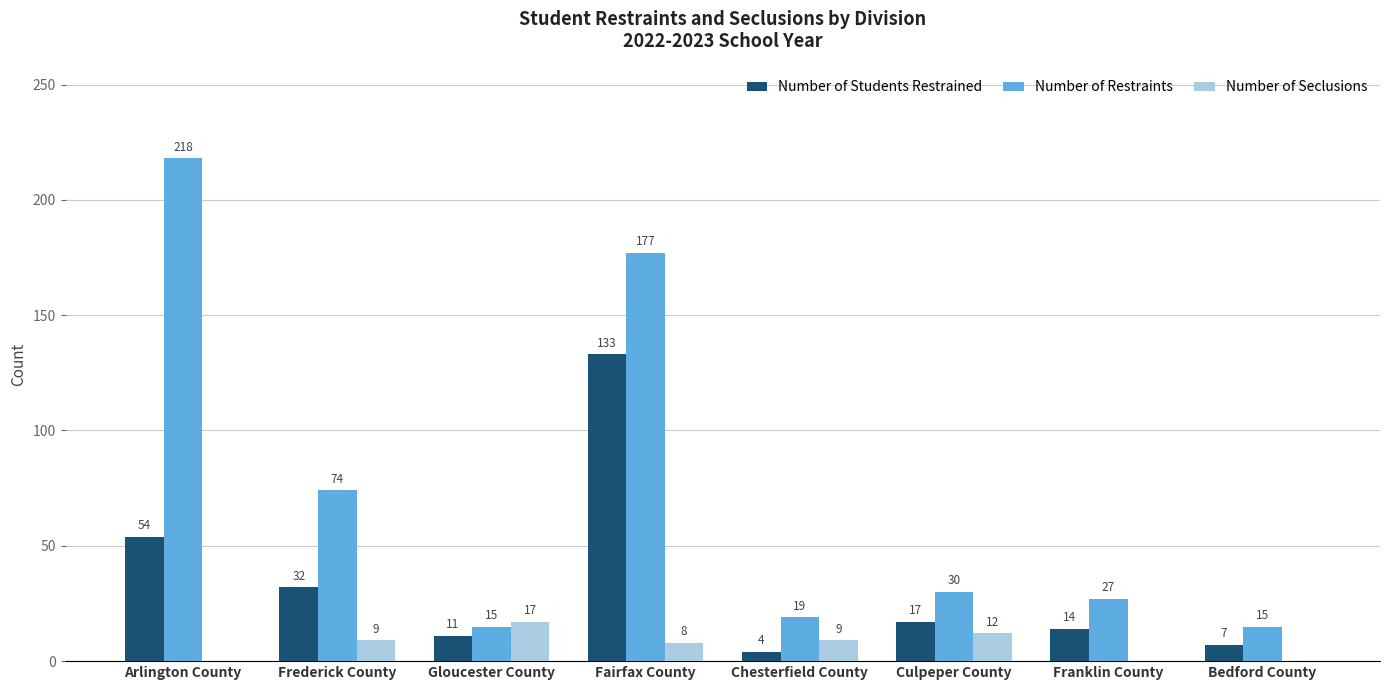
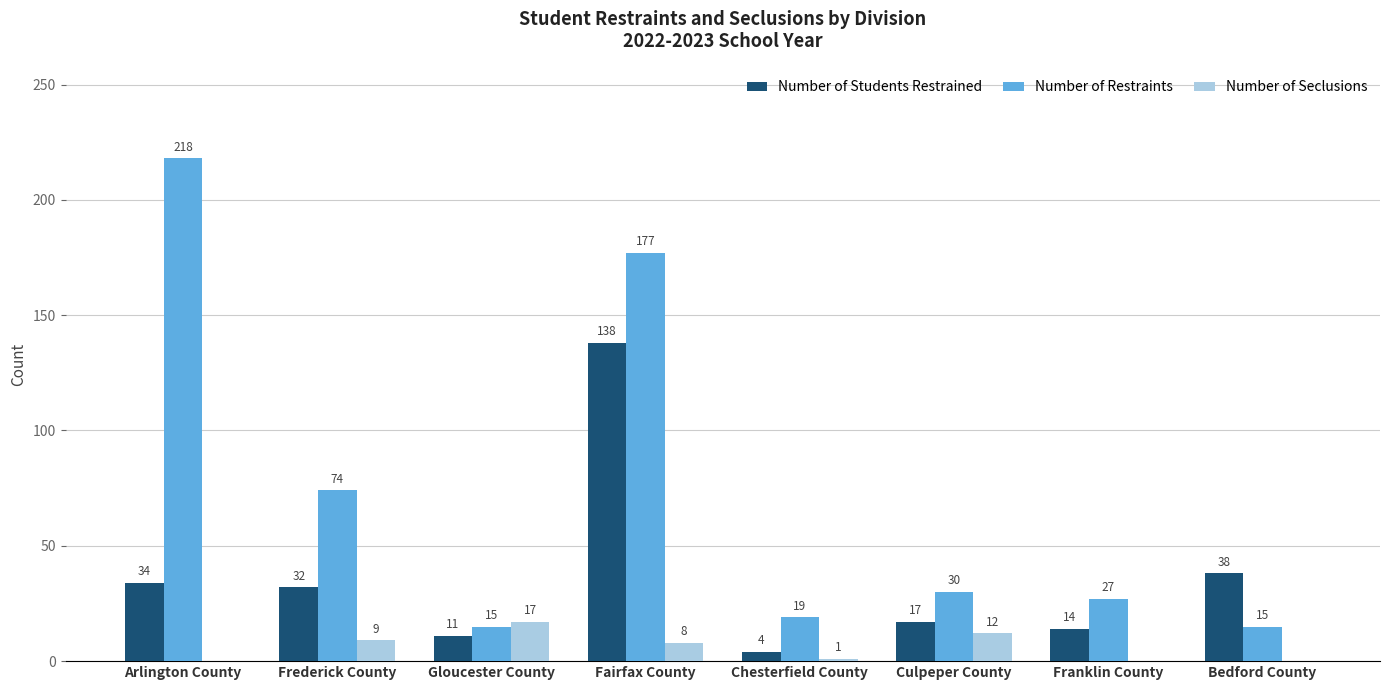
Number of Students Restrained, Arlington County: 54 -> 34
Number of Students Restrained, Fairfax County: 133 -> 138
Number of Seclusions, Chesterfield County: 9 -> 1
Number of Students Restrained, Bedford County: 7 -> 38
